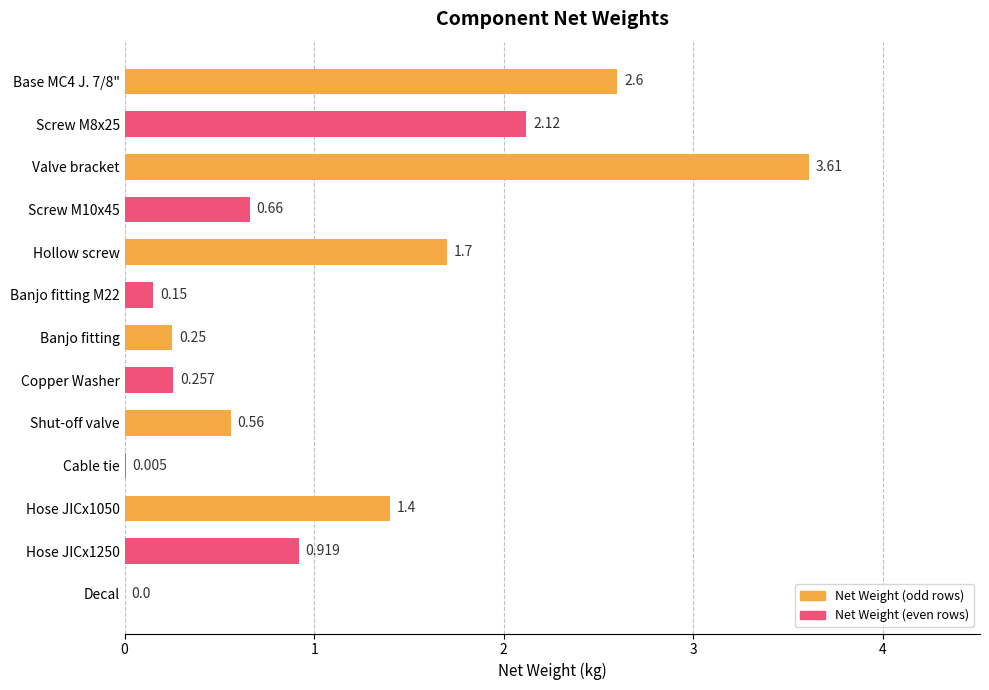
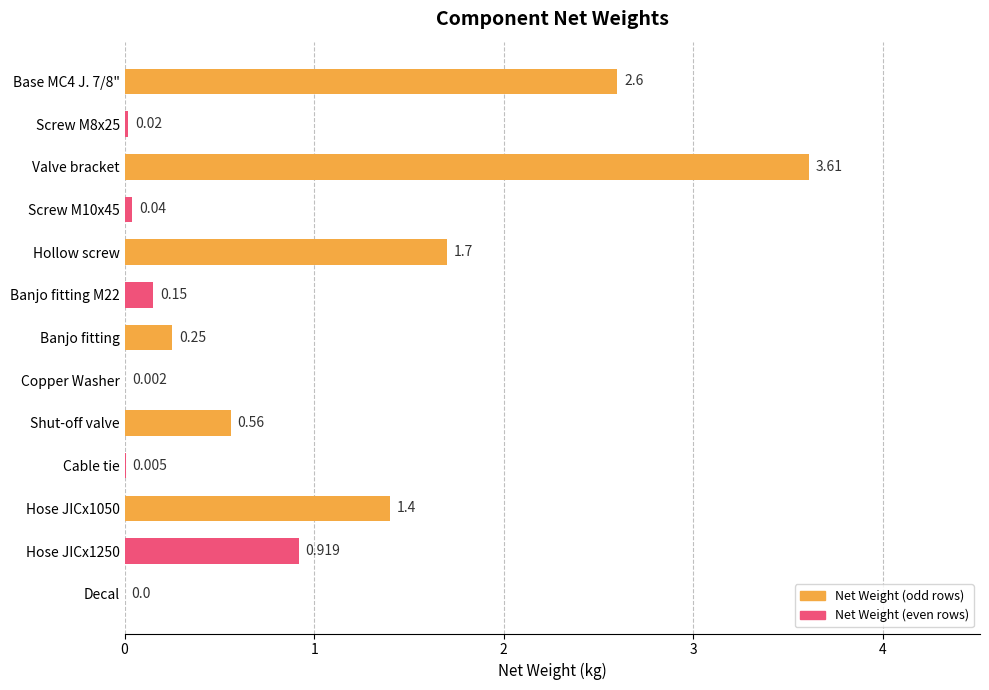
Screw M8x25: 2.12 -> 0.02
Screw M10x45: 0.66 -> 0.04
Copper Washer: 0.257 -> 0.002
